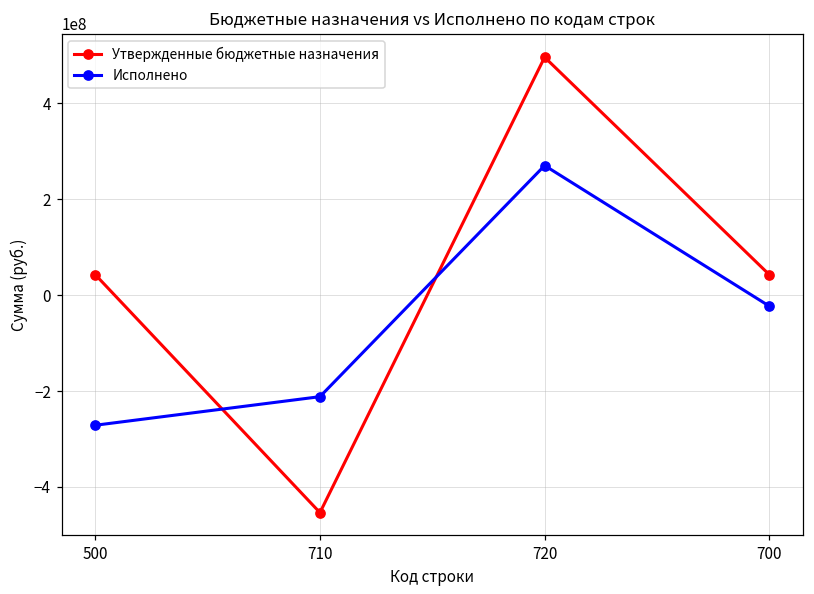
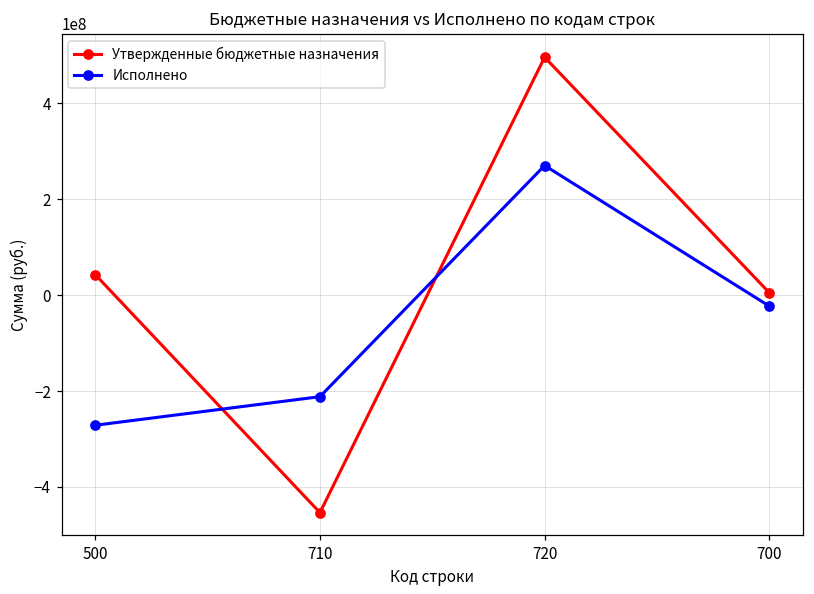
Утвержденные бюджетные назначения, 700: 40000000 -> 10000000
